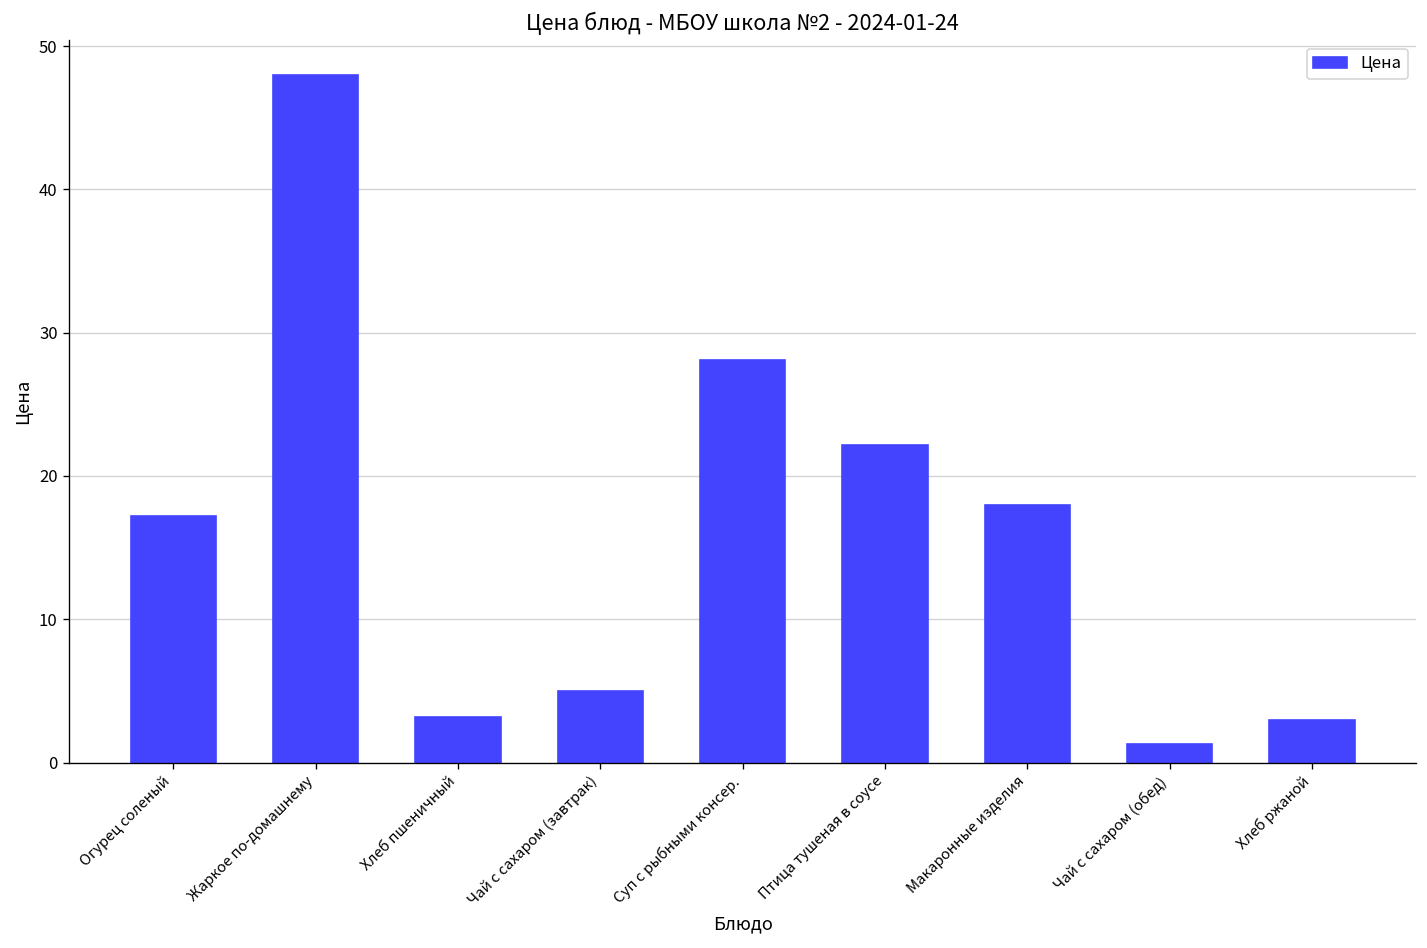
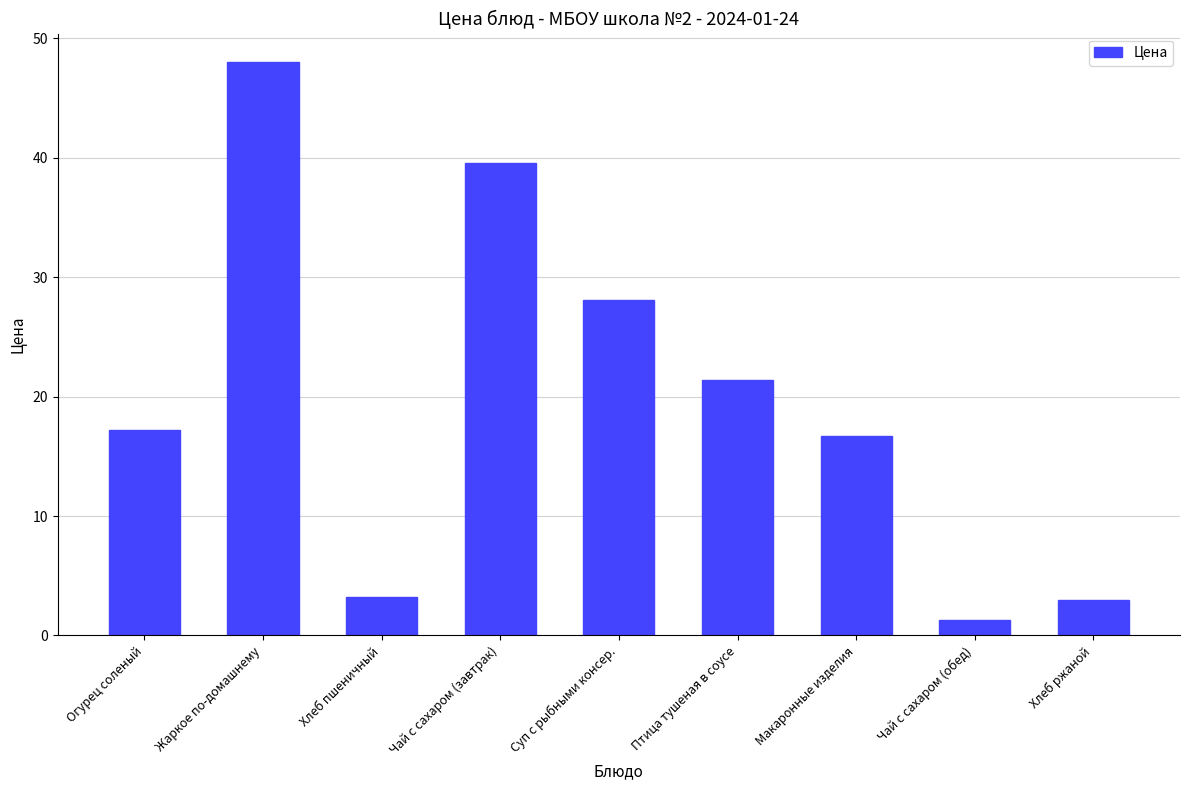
Чай с сахаром (завтрак): 5.0 -> 39.6
Птица тушеная в соусе: 22.2 -> 21.4
Макаронные изделия: 18.0 -> 16.7
